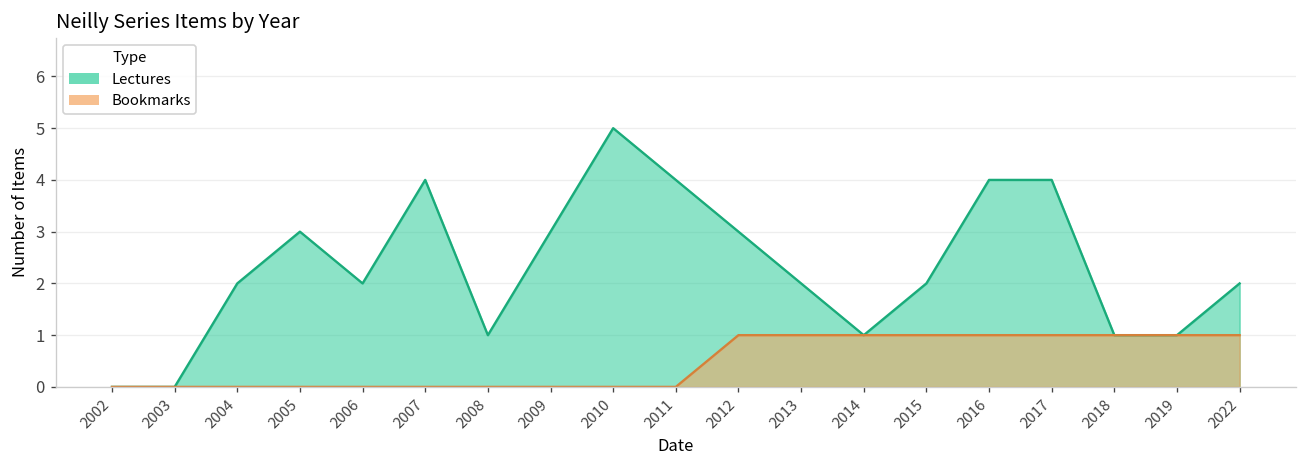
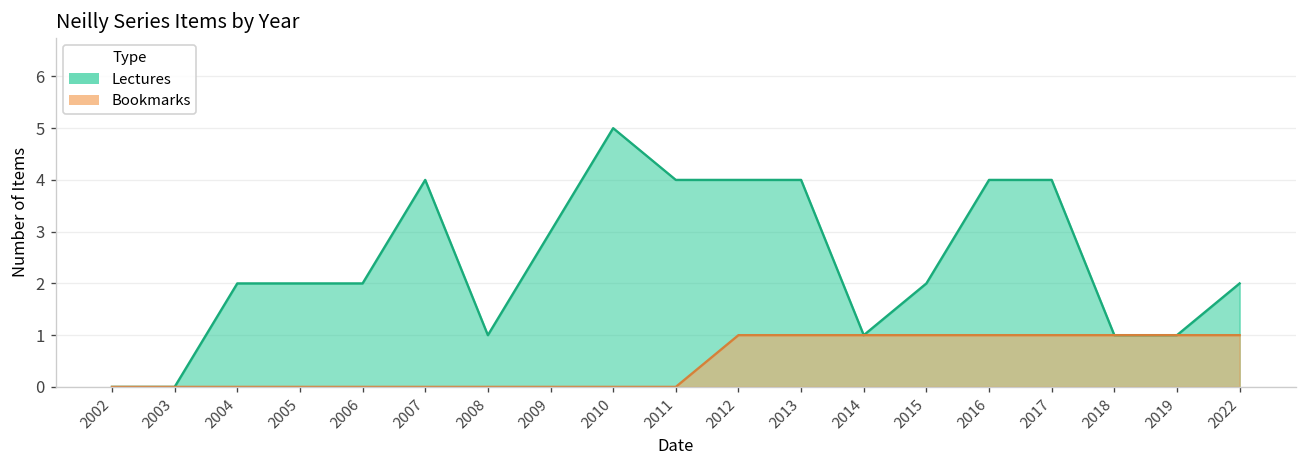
Lectures, 2005: 3 -> 2
Lectures, 2012: 3 -> 4
Lectures, 2013: 2 -> 4
